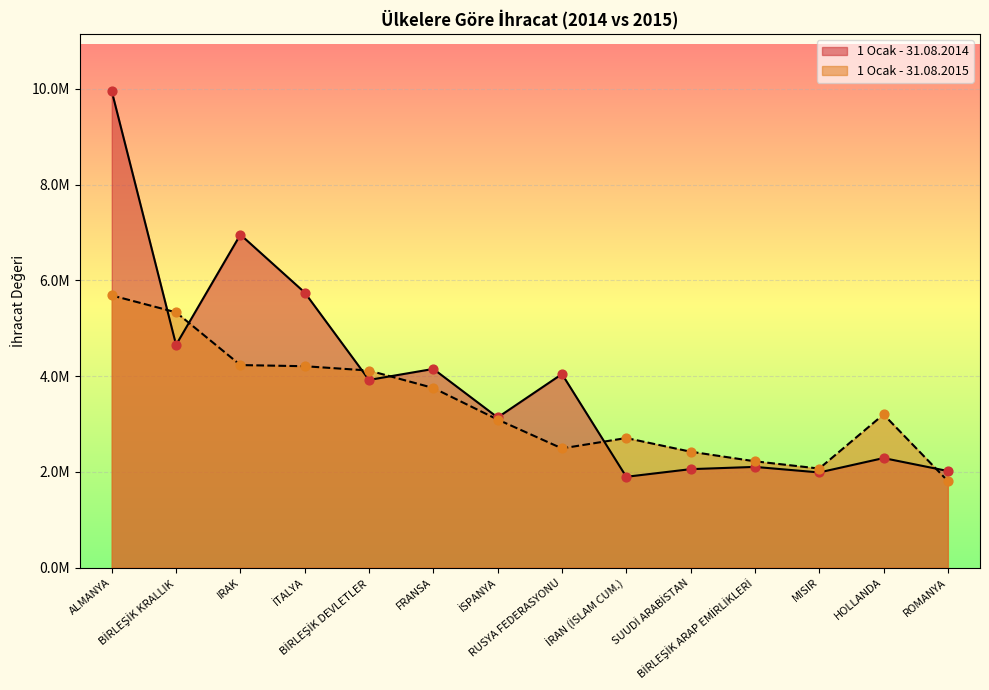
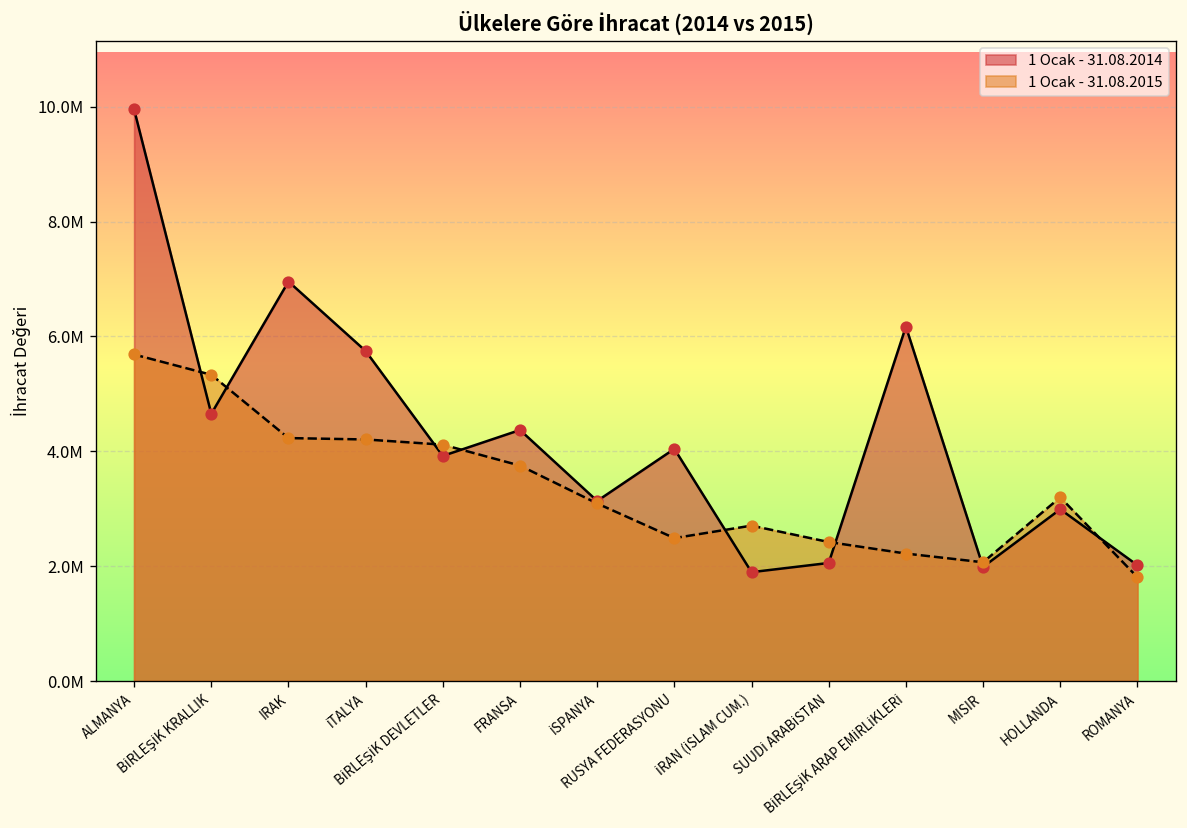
1 Ocak - 31.08.2014, FRANSA: 4200000 -> 4400000
1 Ocak - 31.08.2014, BİRLEŞİK ARAP EMİRLİKLERİ: 2100000 -> 6200000
1 Ocak - 31.08.2014, HOLLANDA: 2300000 -> 3000000
